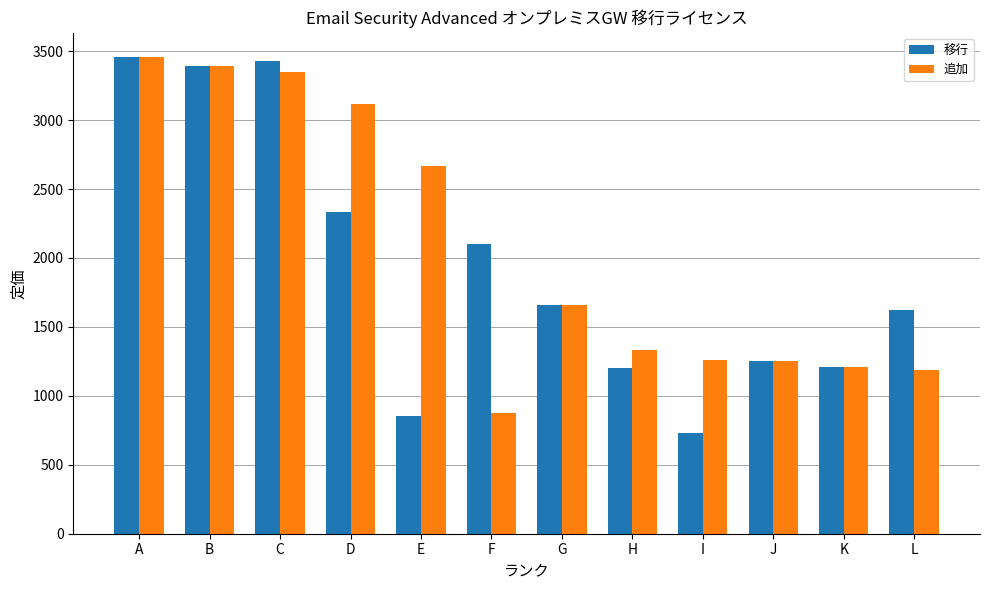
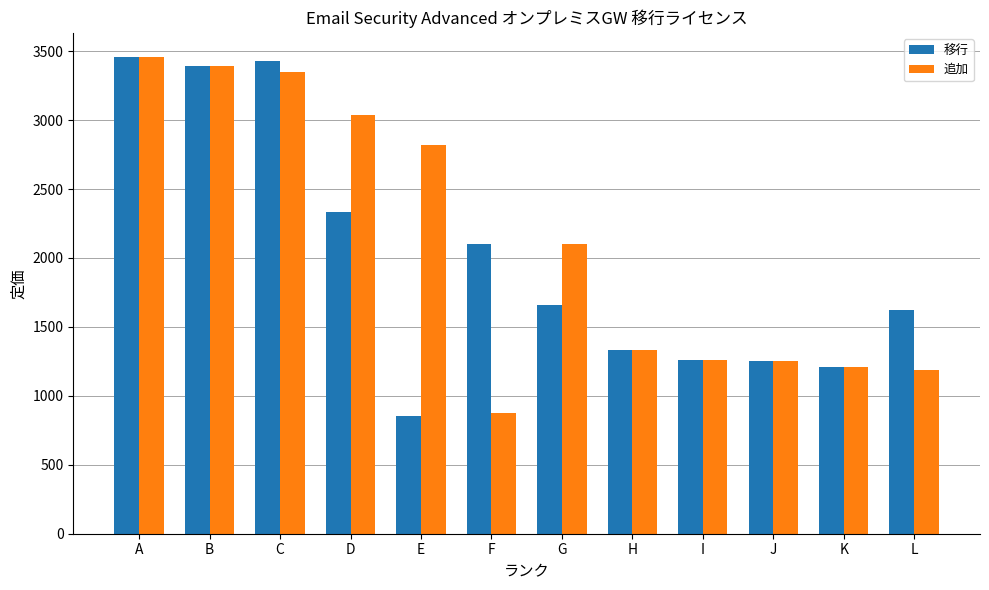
追加, D: 3120 -> 3040
追加, E: 2670 -> 2820
追加, G: 1660 -> 2100
移行, H: 1200 -> 1330
移行, I: 730 -> 1260
